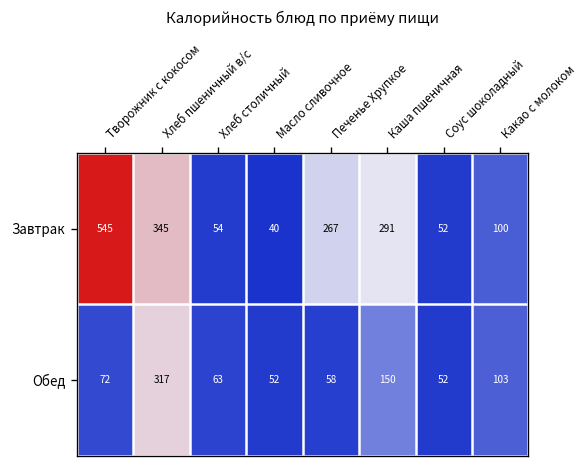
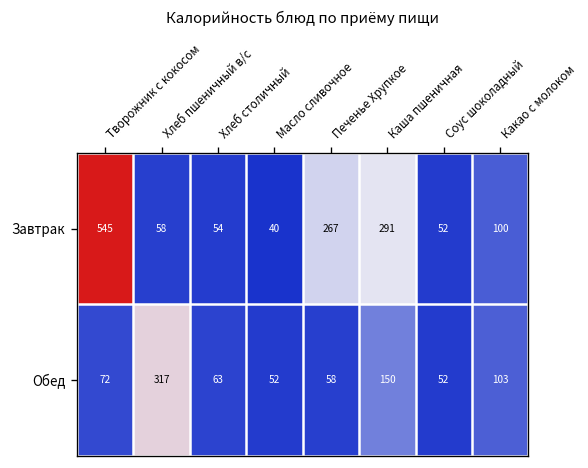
Завтрак, Хлеб пшеничный в/с: 345 -> 58
